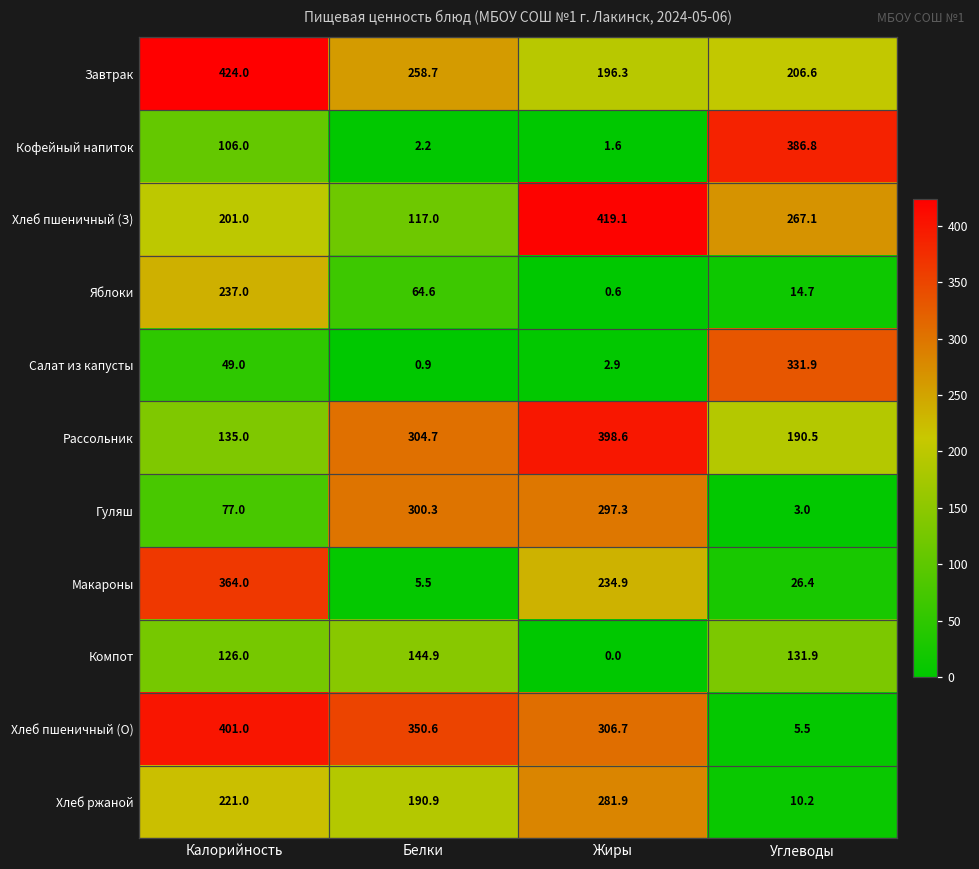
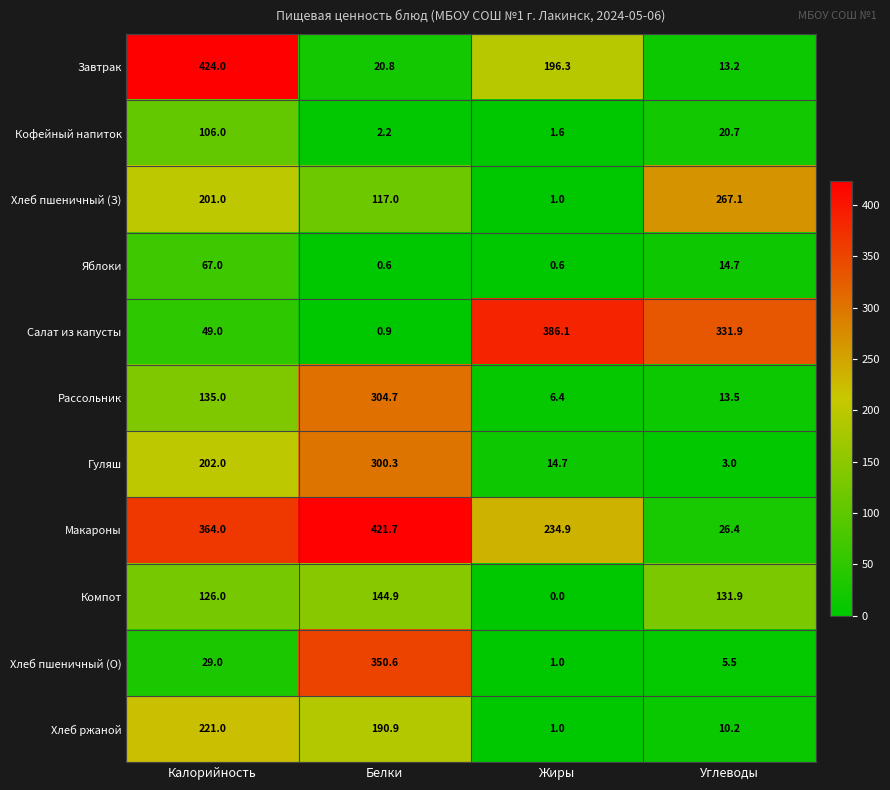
Завтрак, Белки: 258.7 -> 20.8
Завтрак, Углеводы: 206.6 -> 13.2
Кофейный напиток, Углеводы: 386.8 -> 20.7
Хлеб пшеничный (З), Жиры: 419.1 -> 1.0
Яблоки, Калорийность: 237.0 -> 67.0
Яблоки, Белки: 64.6 -> 0.6
Салат из капусты, Жиры: 2.9 -> 386.1
Рассольник, Жиры: 398.6 -> 6.4
Рассольник, Углеводы: 190.5 -> 13.5
Гуляш, Калорийность: 77.0 -> 202.0
Гуляш, Жиры: 297.3 -> 14.7
Макароны, Белки: 5.5 -> 421.7
Хлеб пшеничный (О), Калорийность: 401.0 -> 29.0
Хлеб пшеничный (О), Жиры: 306.7 -> 1.0
Хлеб ржаной, Жиры: 281.9 -> 1.0
